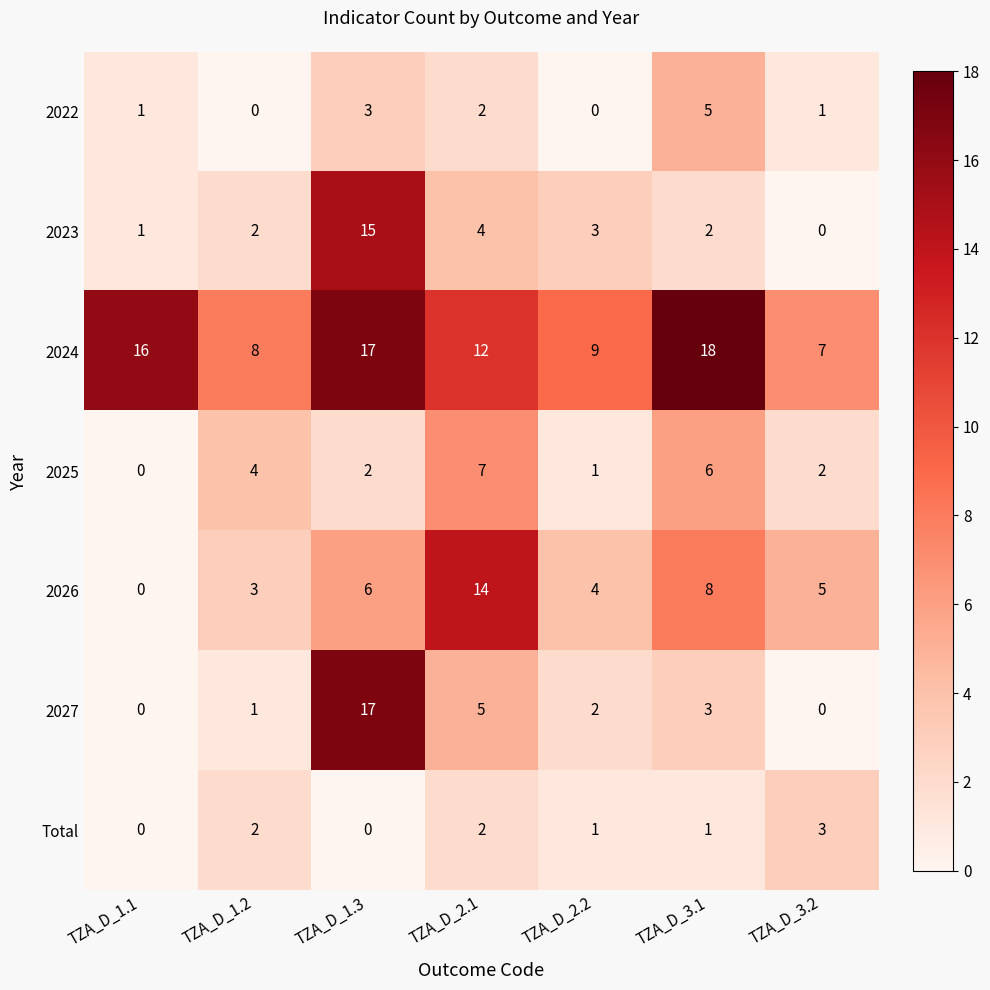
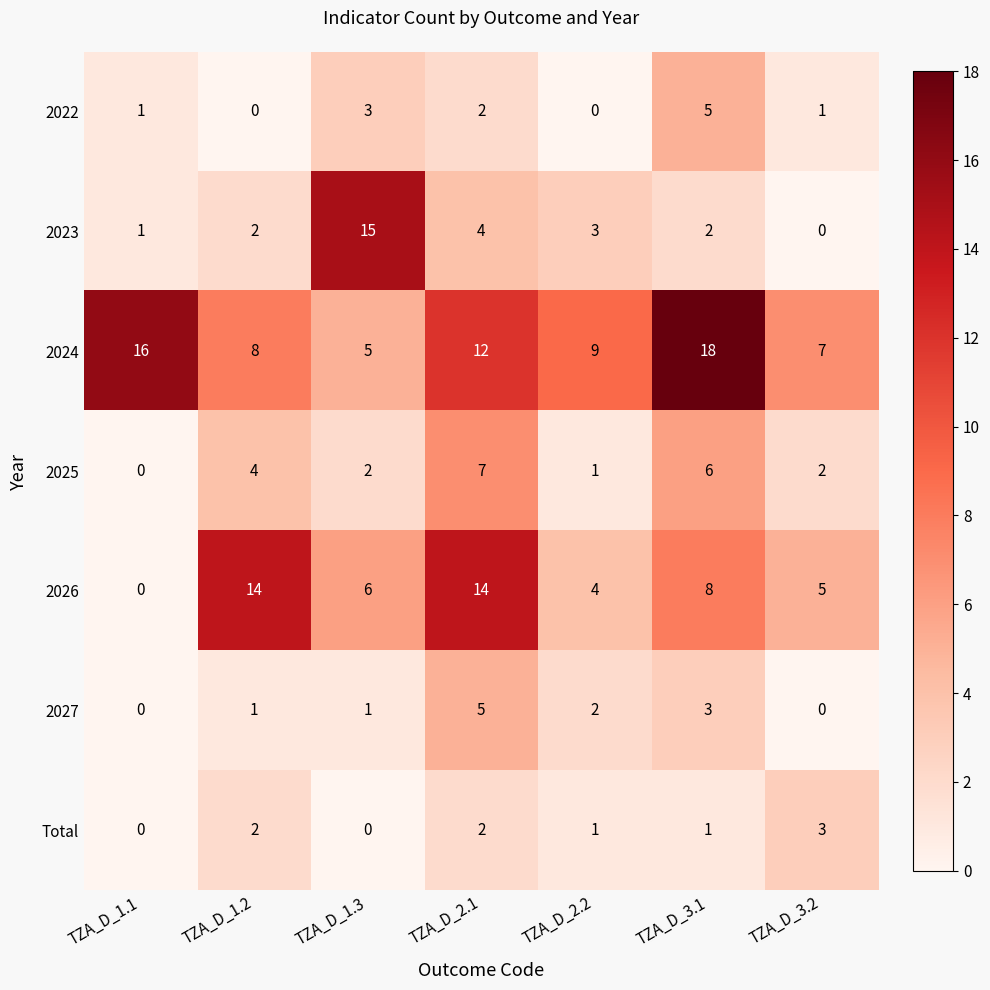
2024, TZA_D_1.3: 17 -> 5
2026, TZA_D_1.2: 3 -> 14
2027, TZA_D_1.3: 17 -> 1
